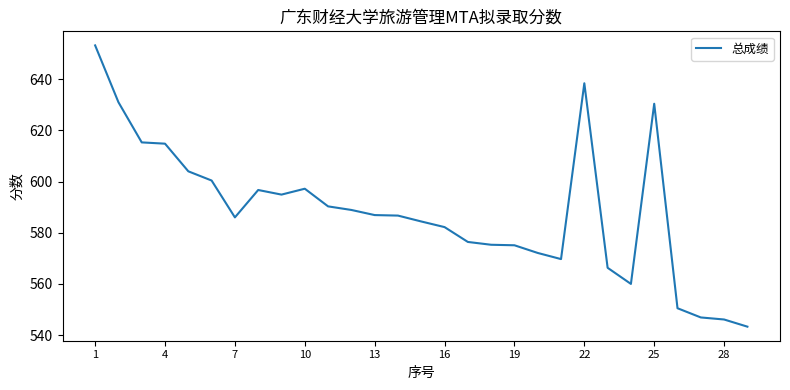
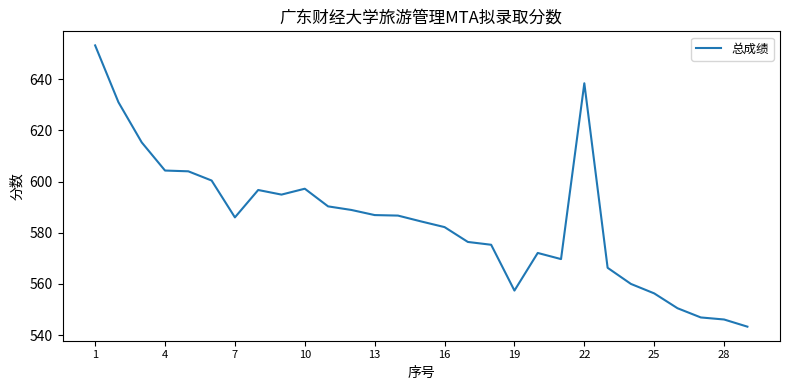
4: 615 -> 604
19: 575 -> 557
25: 630 -> 556
